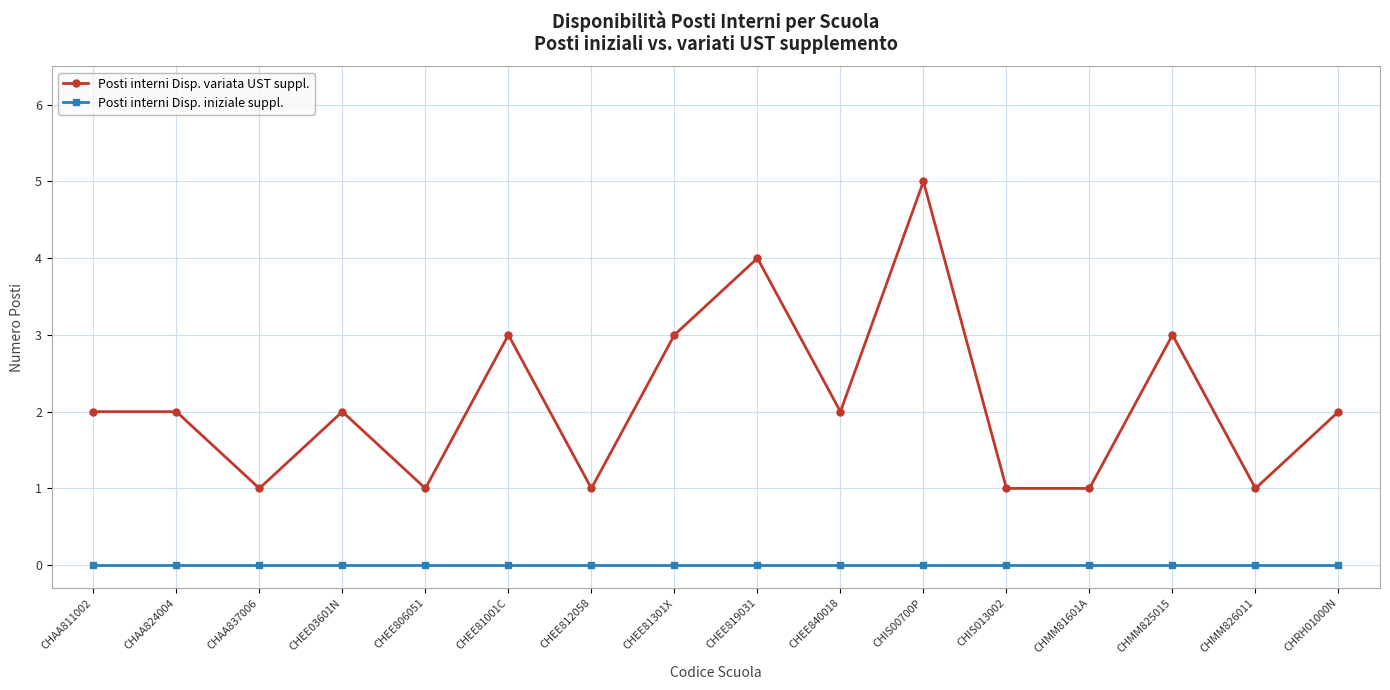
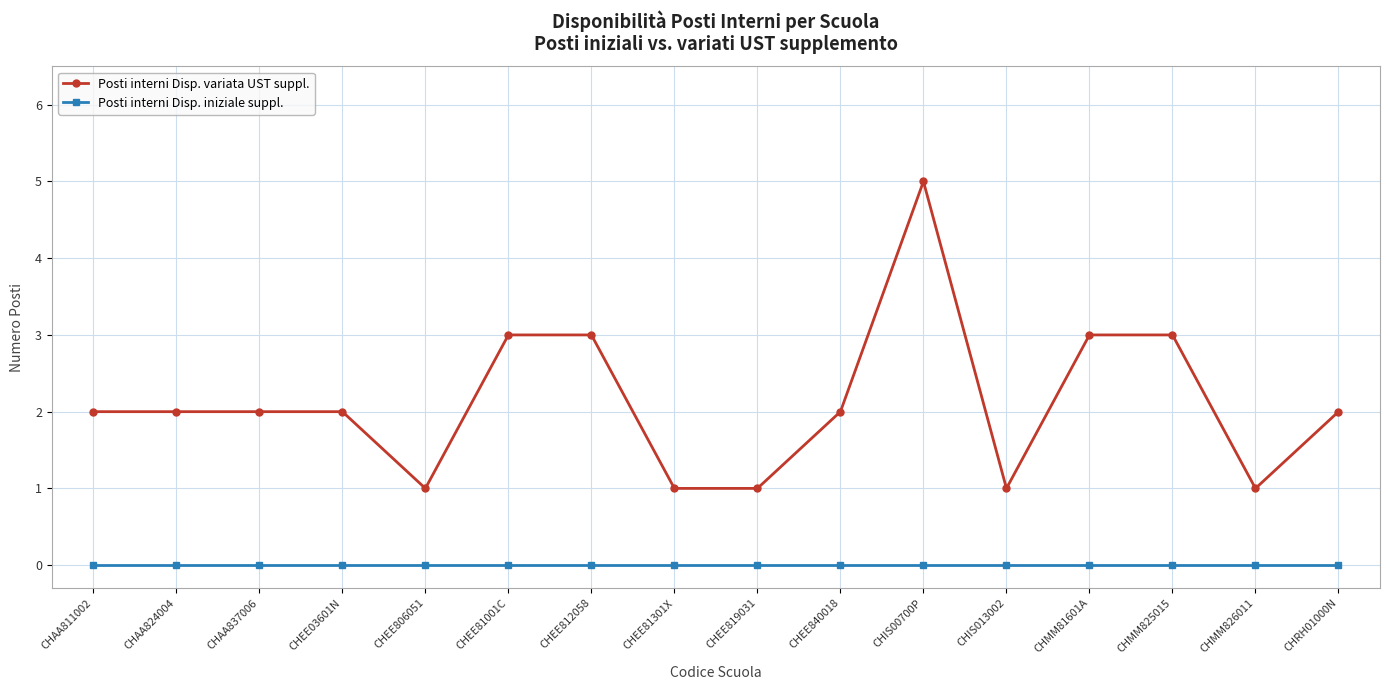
Posti interni Disp. variata UST suppl., CHAA837006: 1 -> 2
Posti interni Disp. variata UST suppl., CHEE812058: 1 -> 3
Posti interni Disp. variata UST suppl., CHEE81301X: 3 -> 1
Posti interni Disp. variata UST suppl., CHEE819031: 4 -> 1
Posti interni Disp. variata UST suppl., CHMM81601A: 1 -> 3
